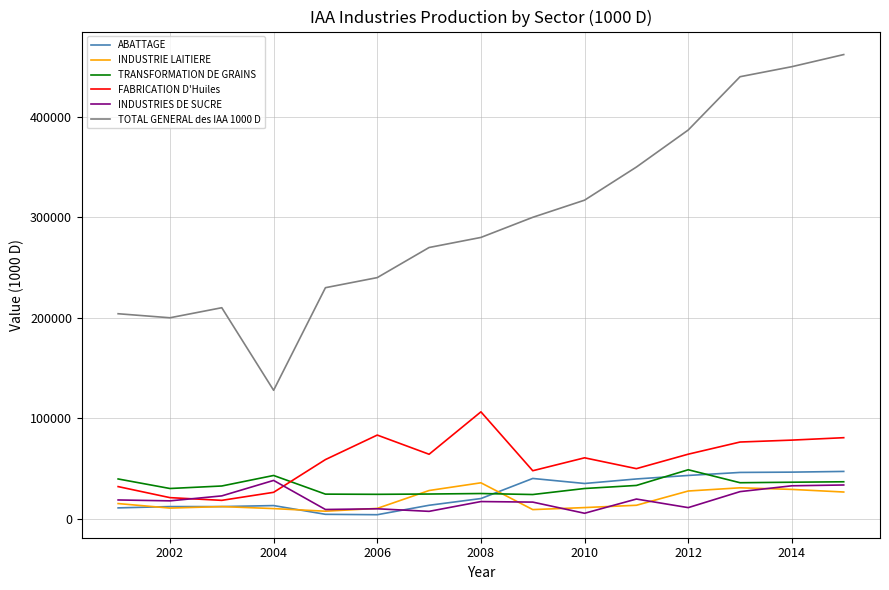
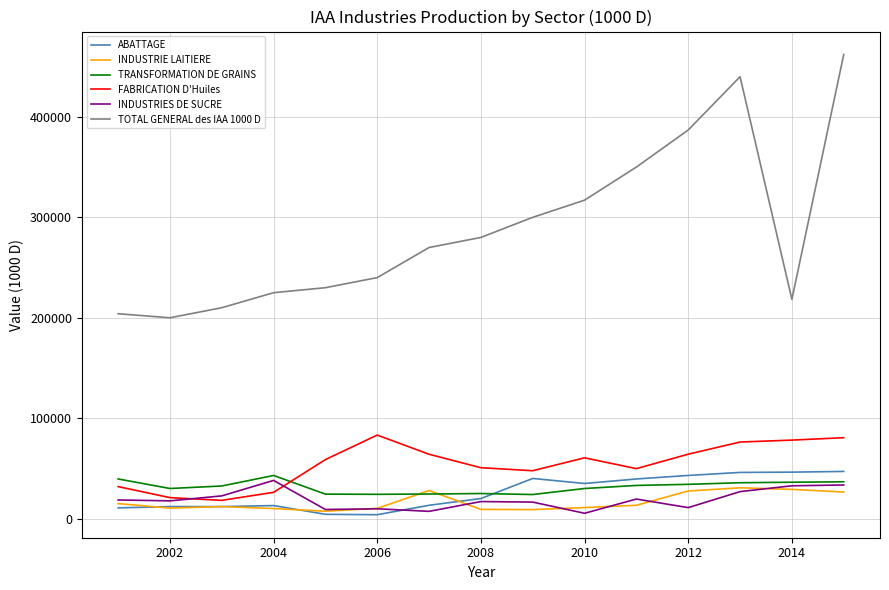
TOTAL GENERAL des IAA 1000 D, 2004: 128000 -> 225000
INDUSTRIE LAITIERE, 2008: 36000 -> 9000
FABRICATION D'Huiles, 2008: 106000 -> 51000
TRANSFORMATION DE GRAINS, 2012: 49000 -> 34000
TOTAL GENERAL des IAA 1000 D, 2014: 450000 -> 218000
